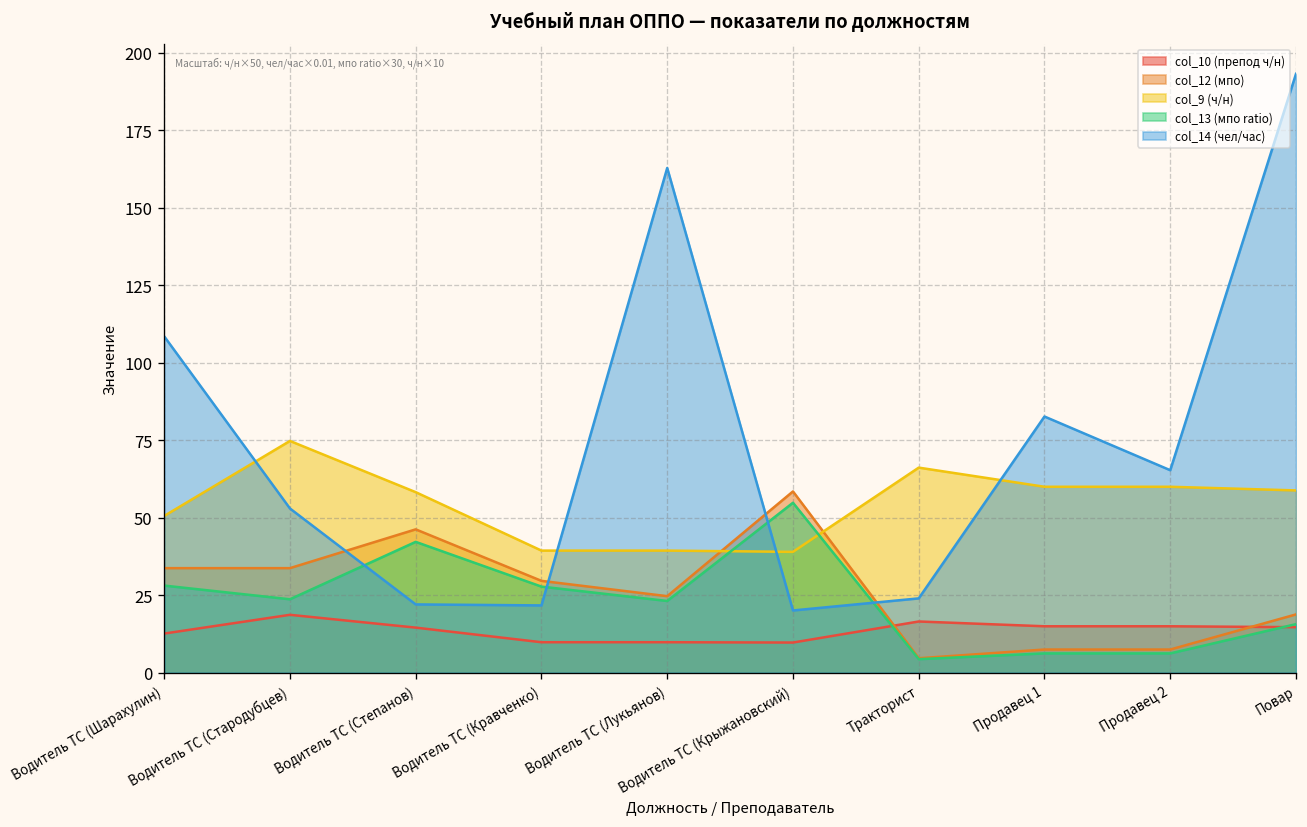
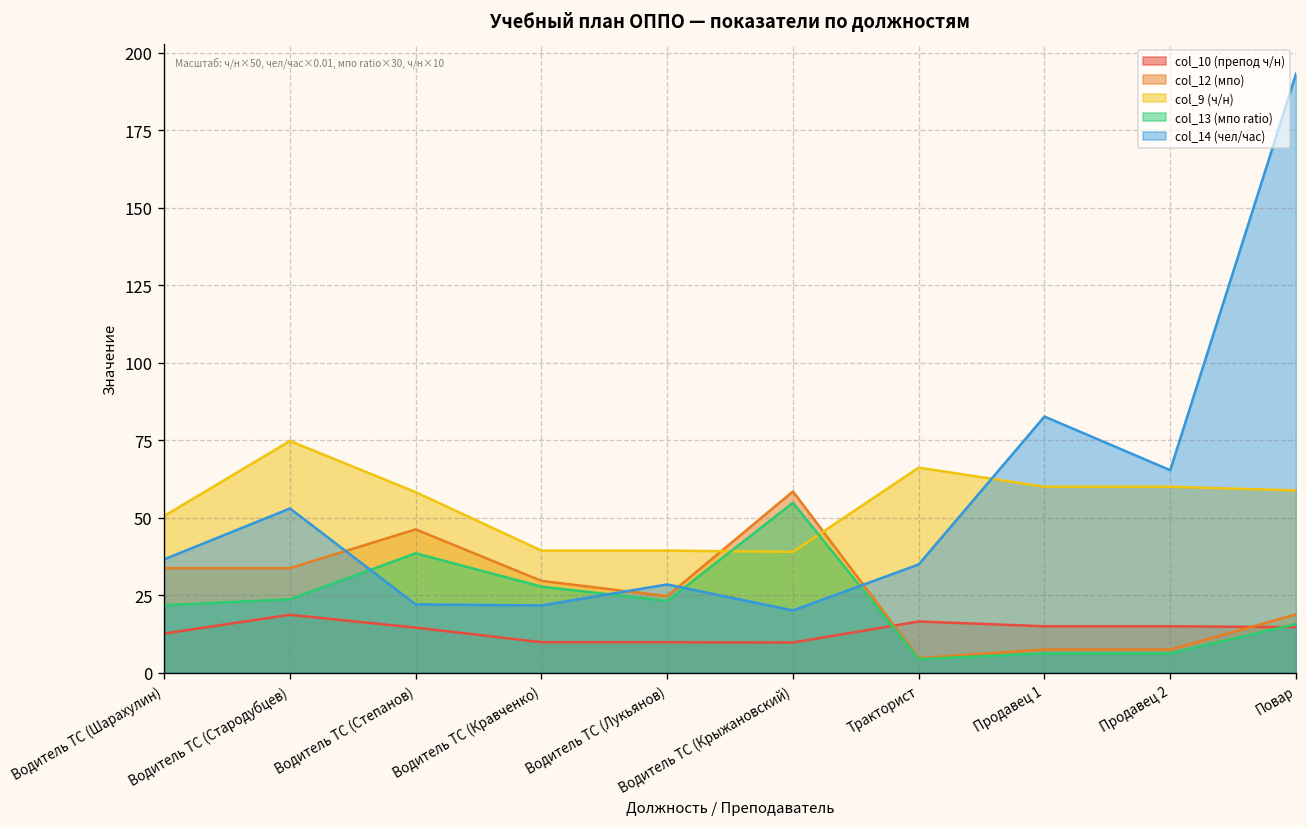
col_13 (мпо ratio), Водитель ТС (Шарахулин): 28 -> 22
col_14 (чел/час), Водитель ТС (Шарахулин): 109 -> 37
col_13 (мпо ratio), Водитель ТС (Степанов): 42 -> 39
col_14 (чел/час), Водитель ТС (Лукьянов): 163 -> 29
col_14 (чел/час), Тракторист: 24 -> 35
